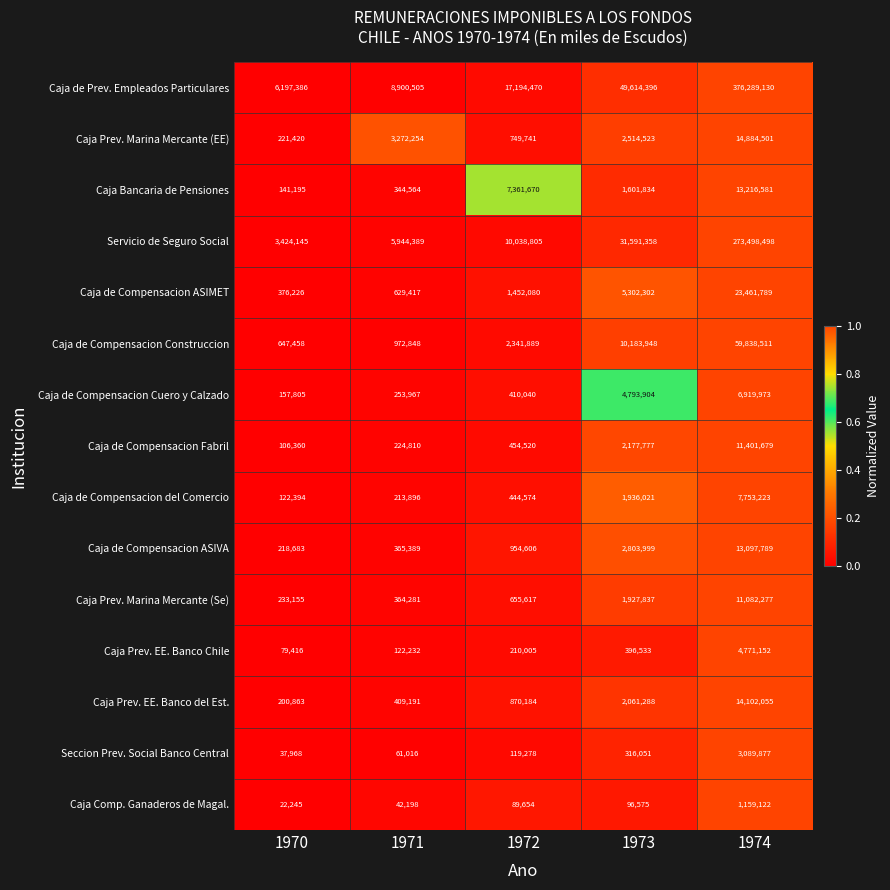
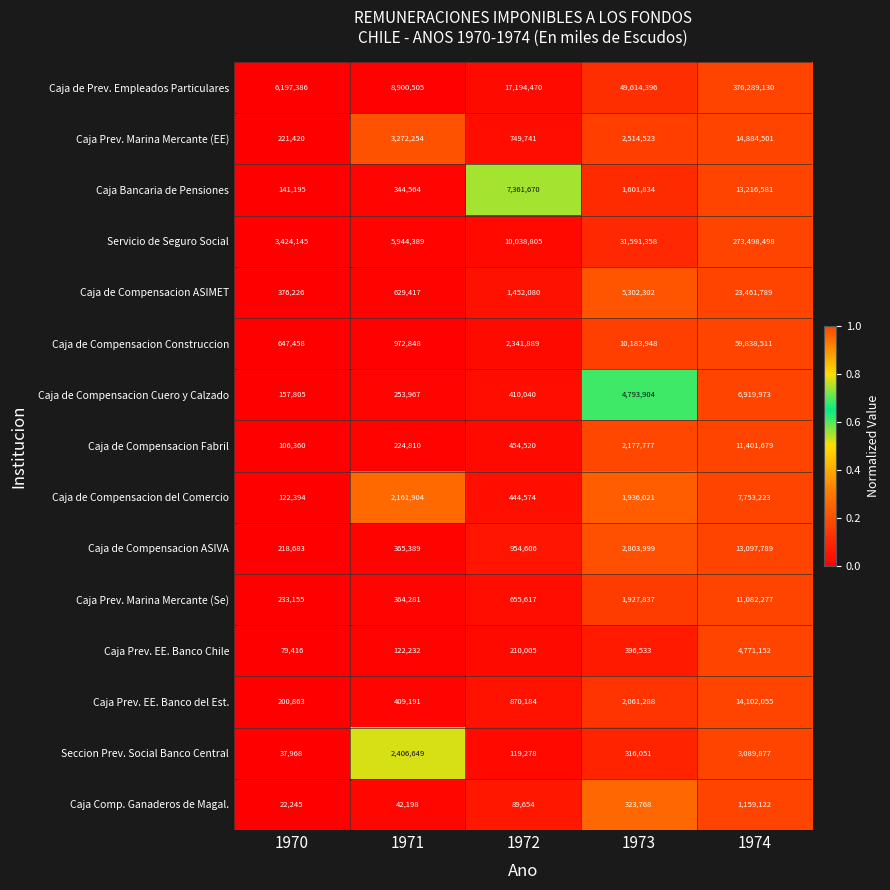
Caja de Compensacion del Comercio, 1971: 213,896 -> 2,161,904
Seccion Prev. Social Banco Central, 1971: 61,016 -> 2,406,649
Caja Comp. Ganaderos de Magal., 1973: 96,575 -> 323,768
